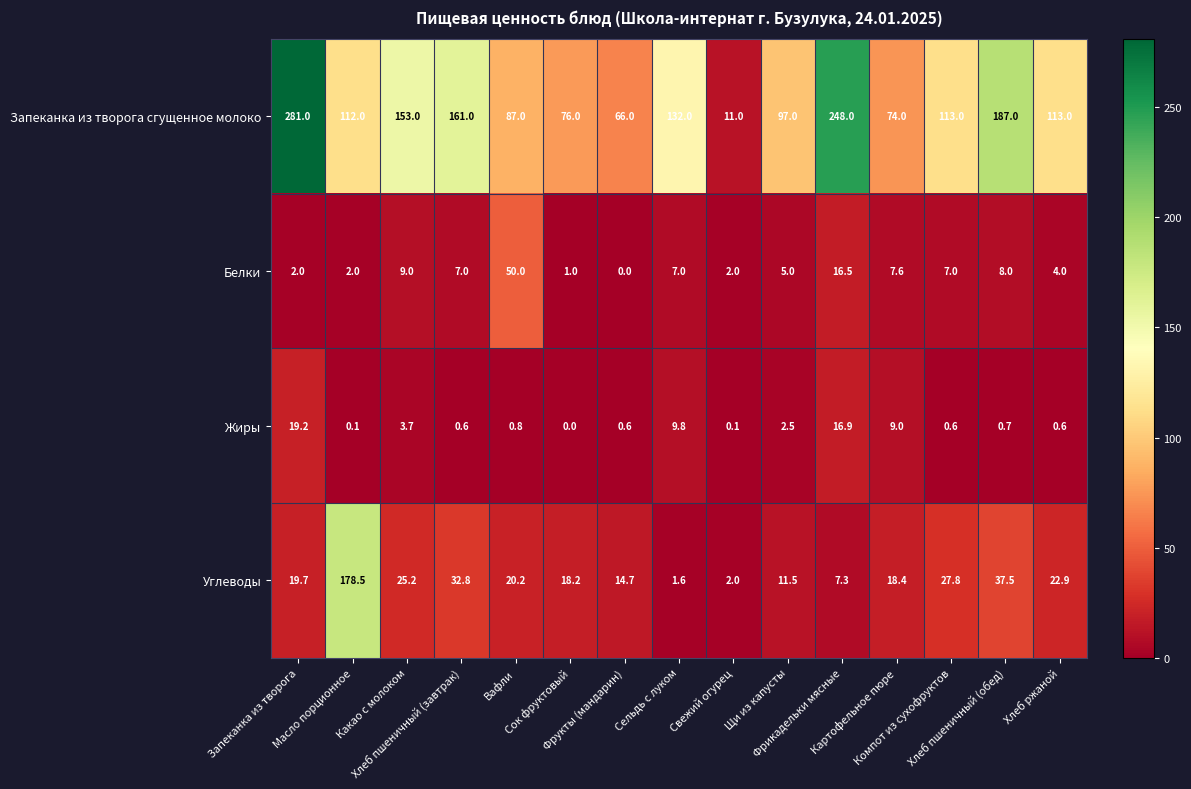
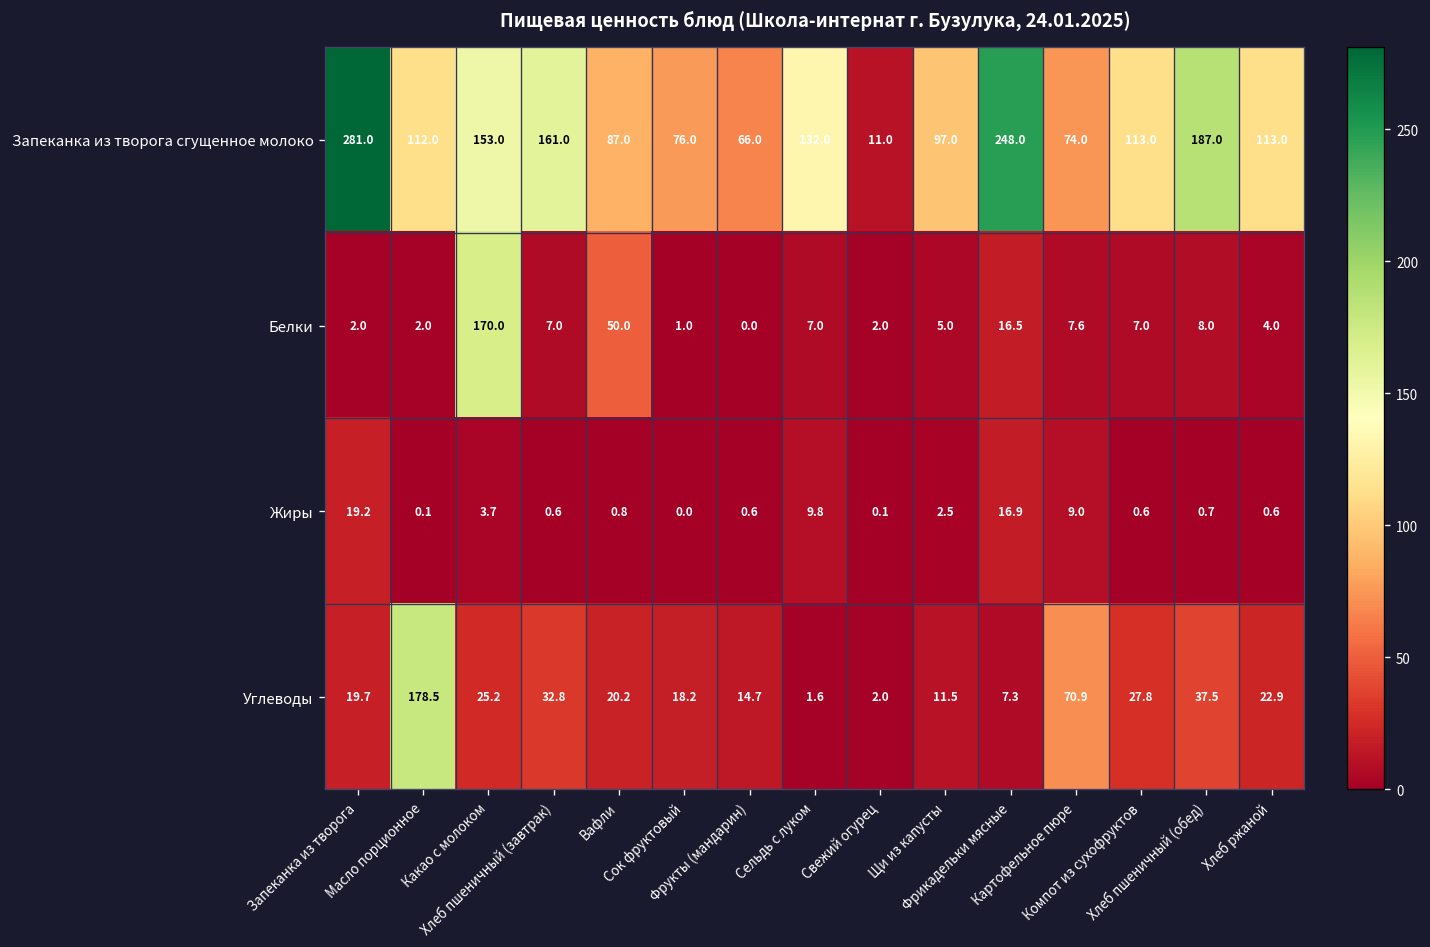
Белки, Какао с молоком: 9.0 -> 170.0
Углеводы, Картофельное пюре: 18.4 -> 70.9
